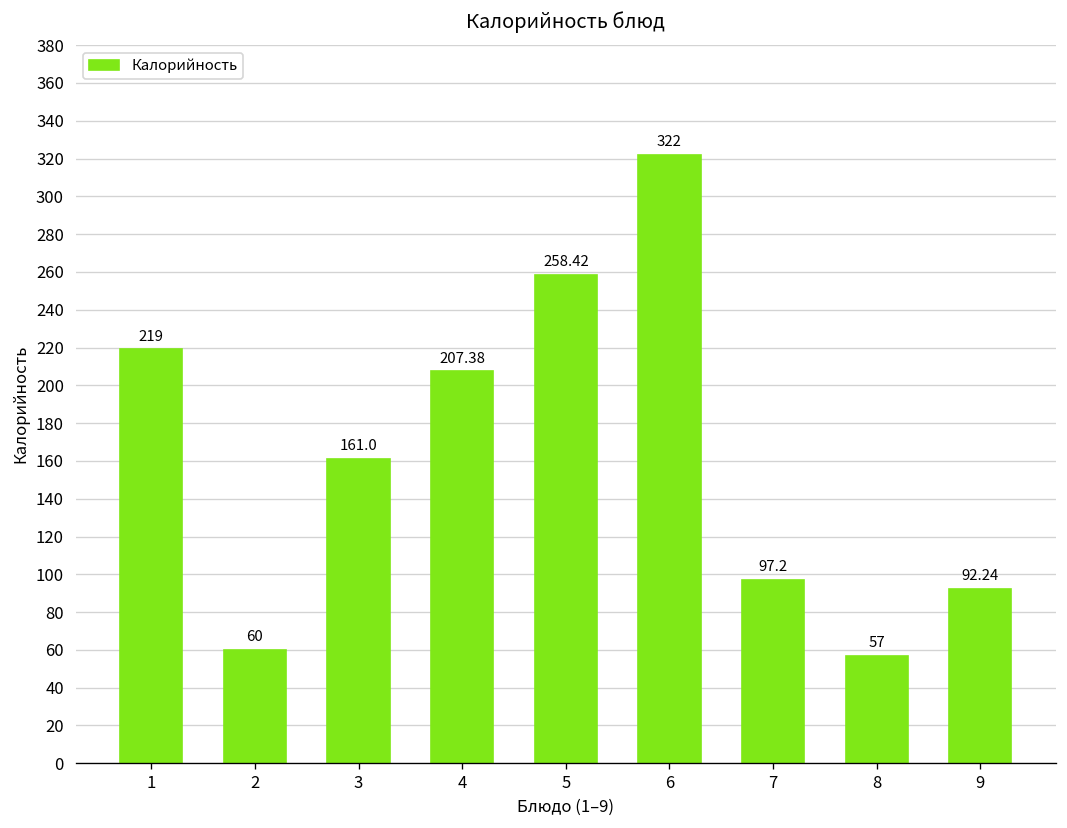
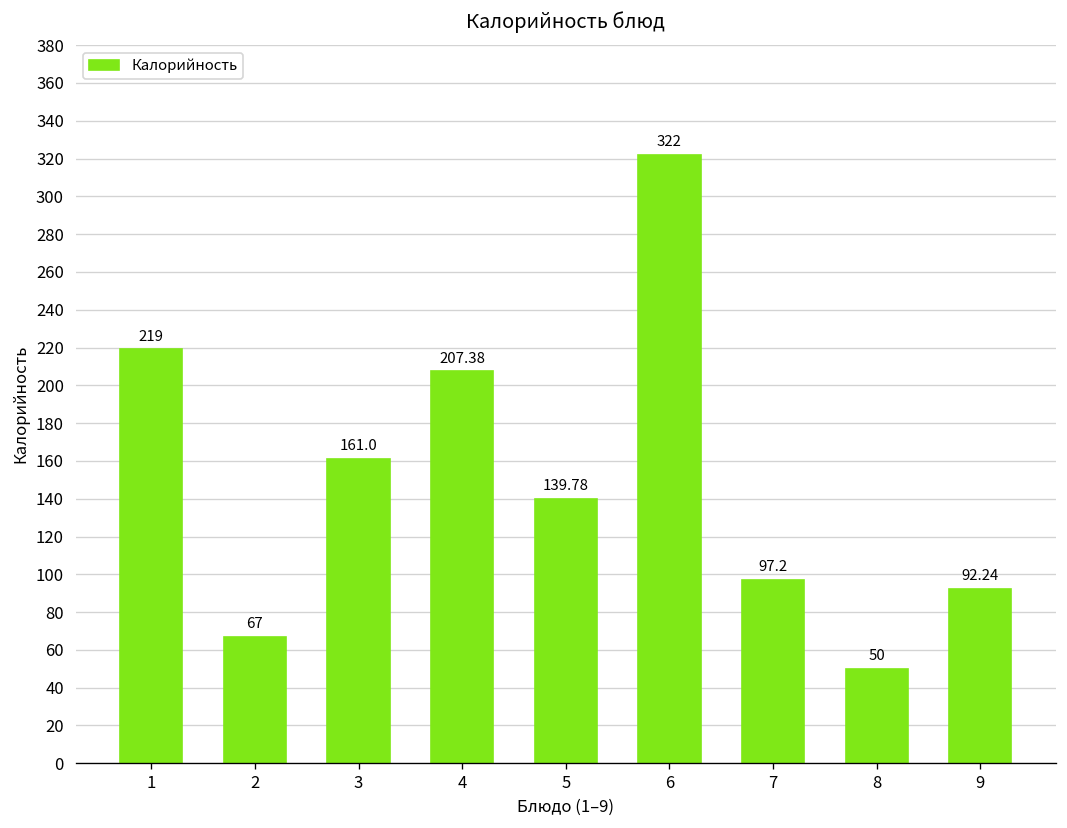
2: 60 -> 67
5: 258.42 -> 139.78
8: 57 -> 50
